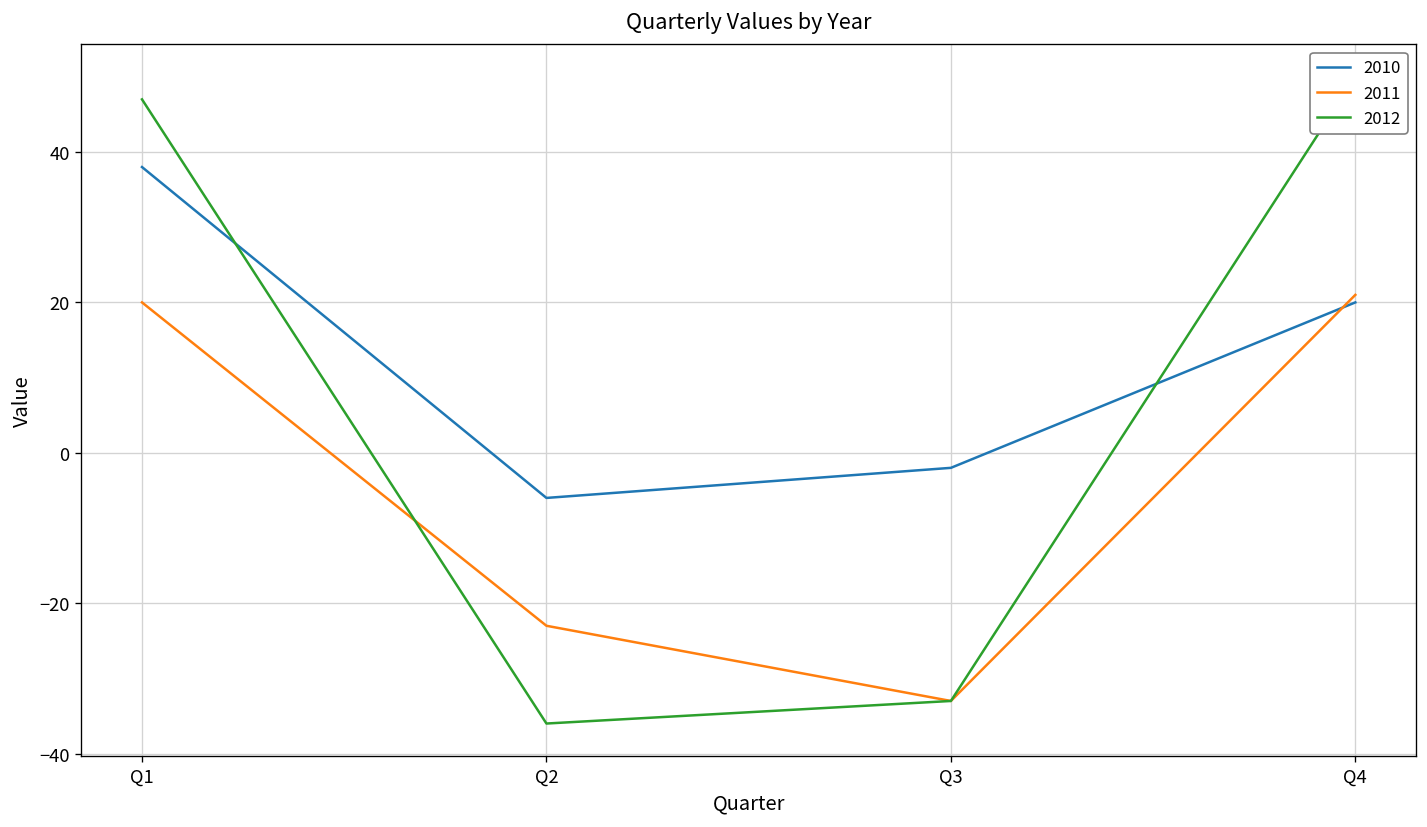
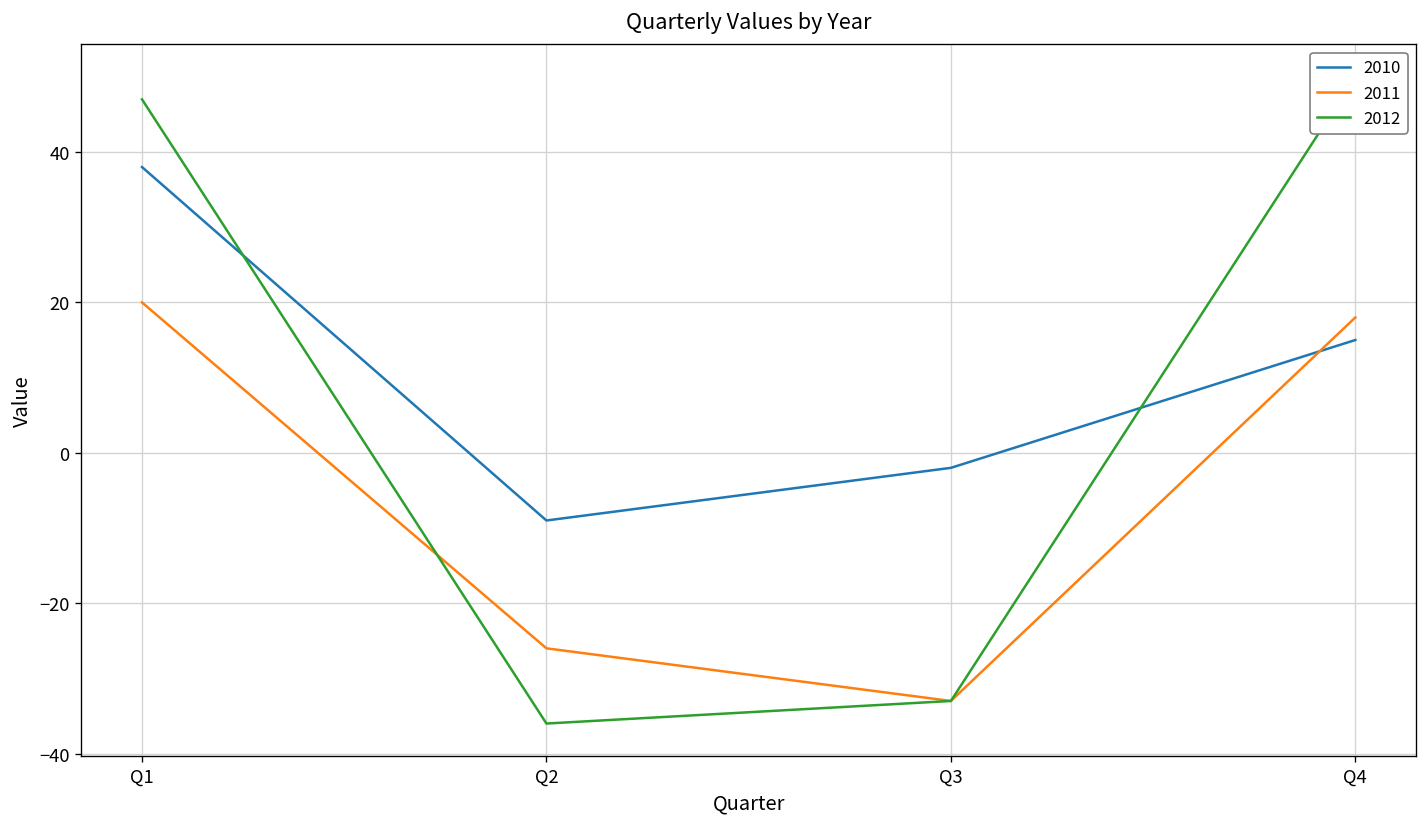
2010, Q2: -6 -> -9
2011, Q2: -23 -> -26
2010, Q4: 20 -> 15
2011, Q4: 21 -> 18
